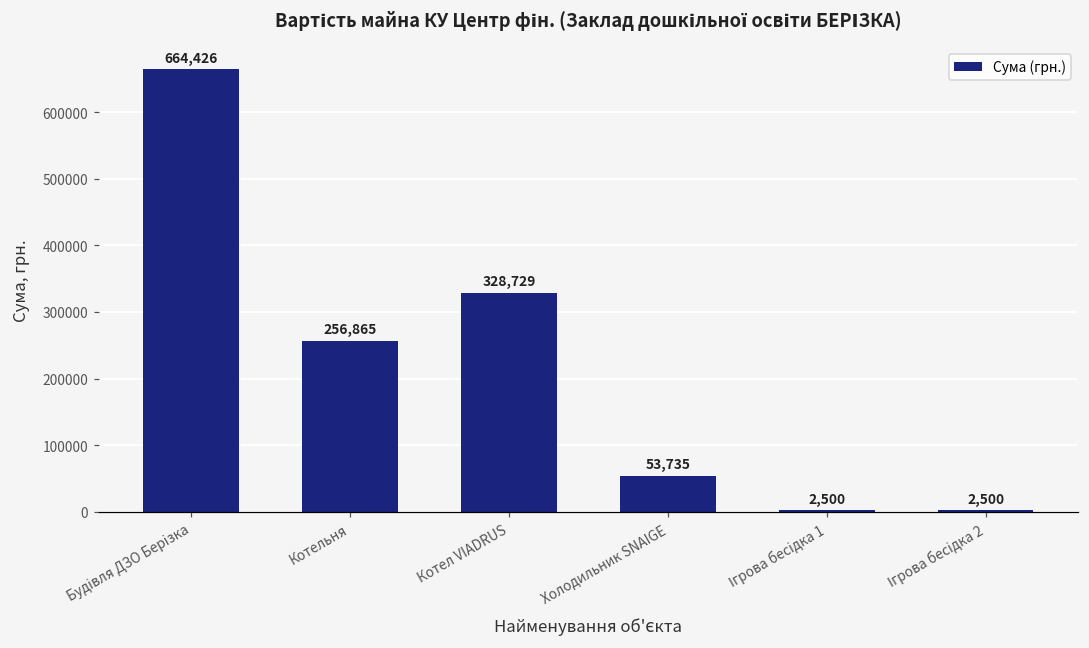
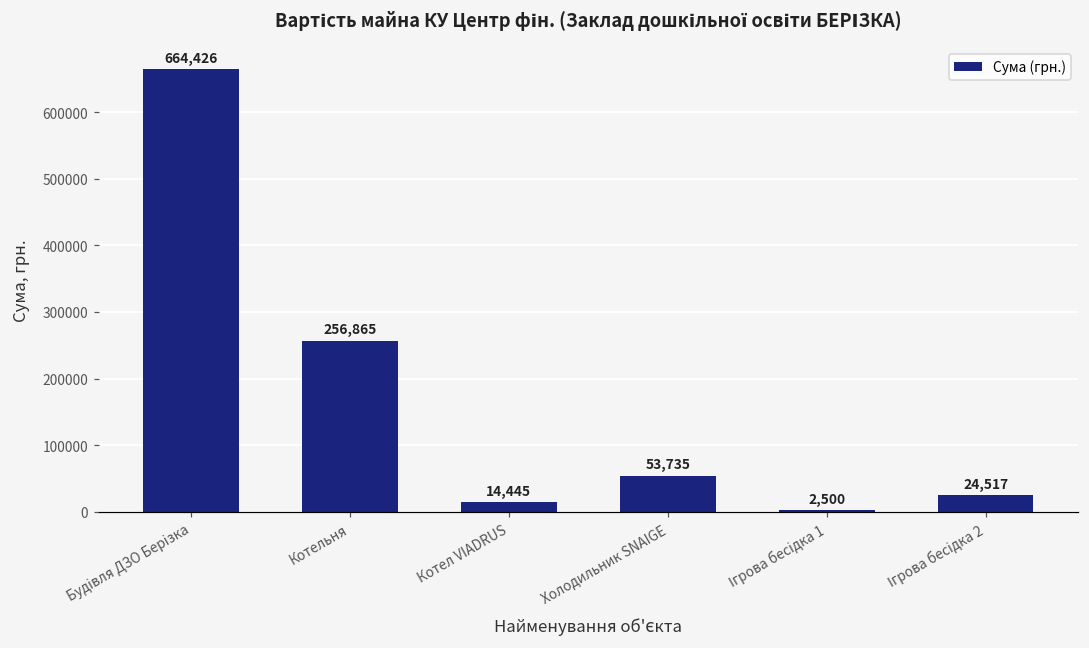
Котел VIADRUS: 328,729 -> 14,445
Ігрова бесідка 2: 2,500 -> 24,517
